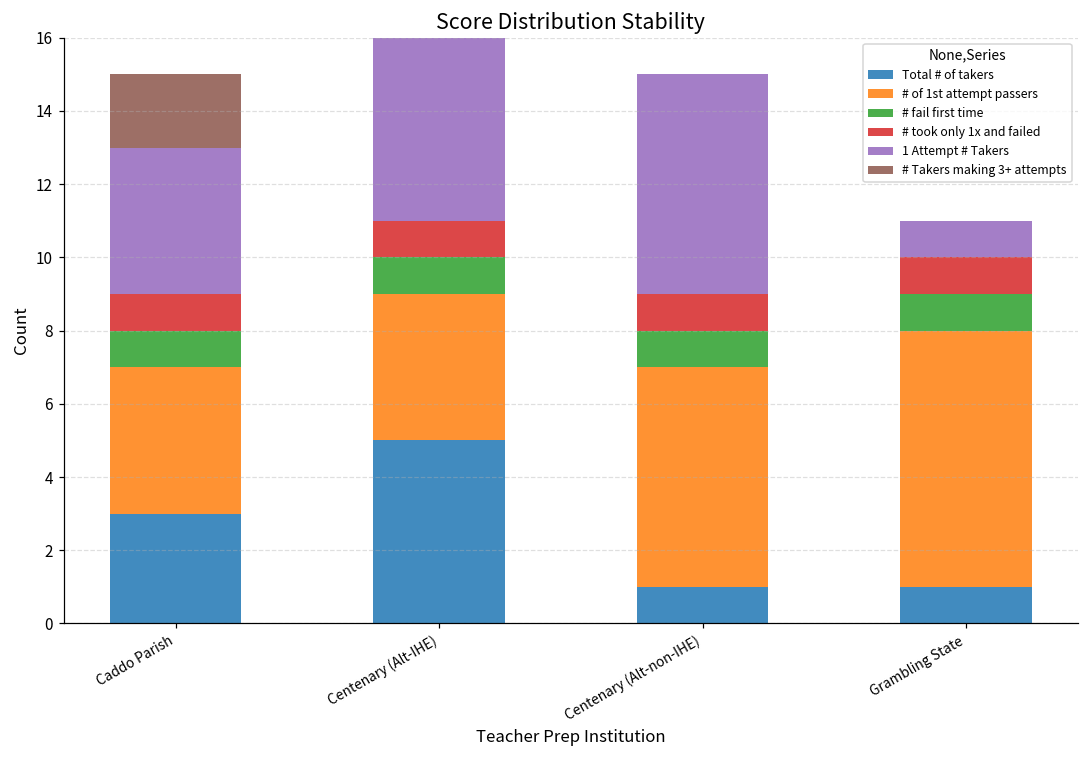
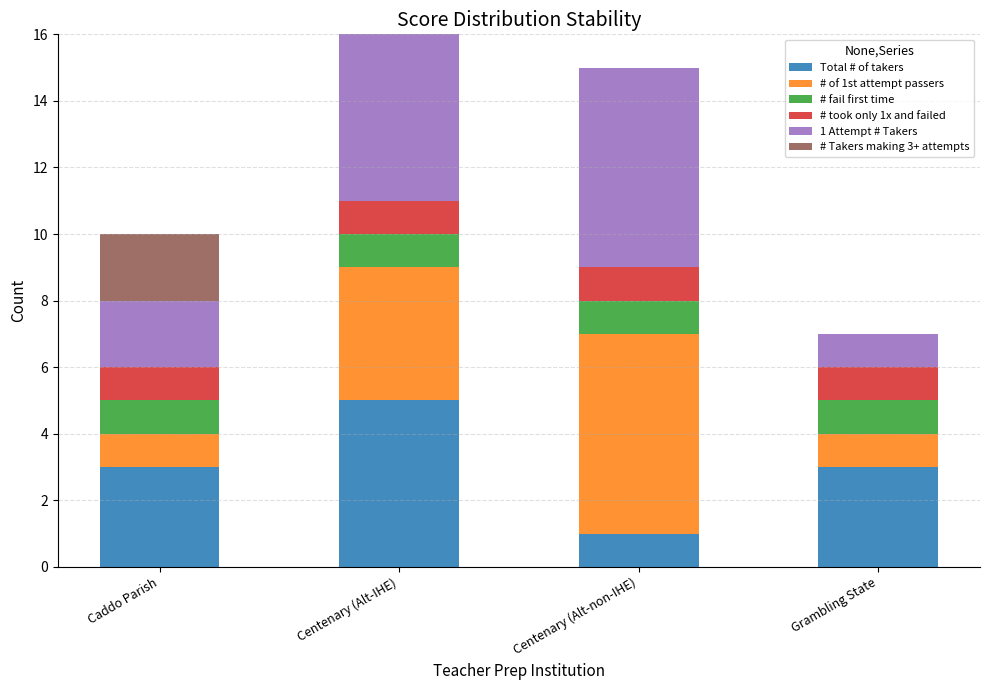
# of 1st attempt passers, Caddo Parish: 4 -> 1
1 Attempt # Takers, Caddo Parish: 4 -> 2
Total # of takers, Grambling State: 1 -> 3
# of 1st attempt passers, Grambling State: 7 -> 1
